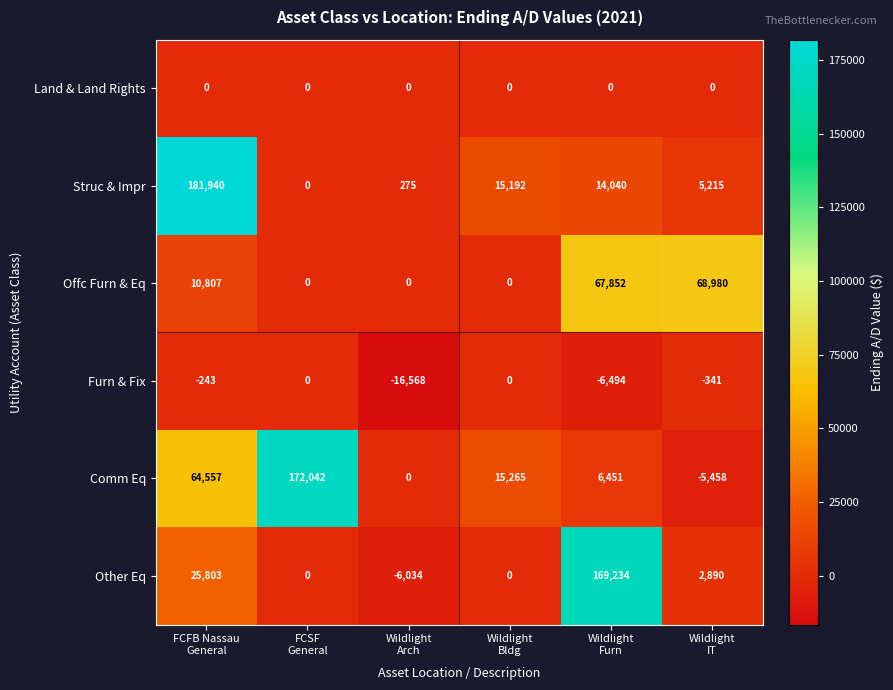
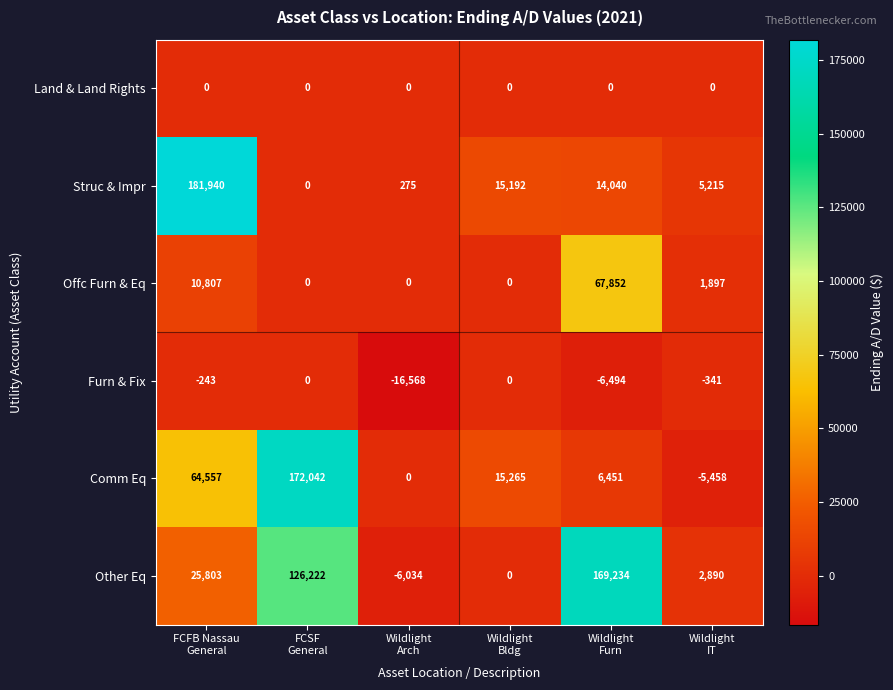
Offc Furn & Eq, Wildlight IT: 68,980 -> 1,897
Other Eq, FCSF General: 0 -> 126,222
